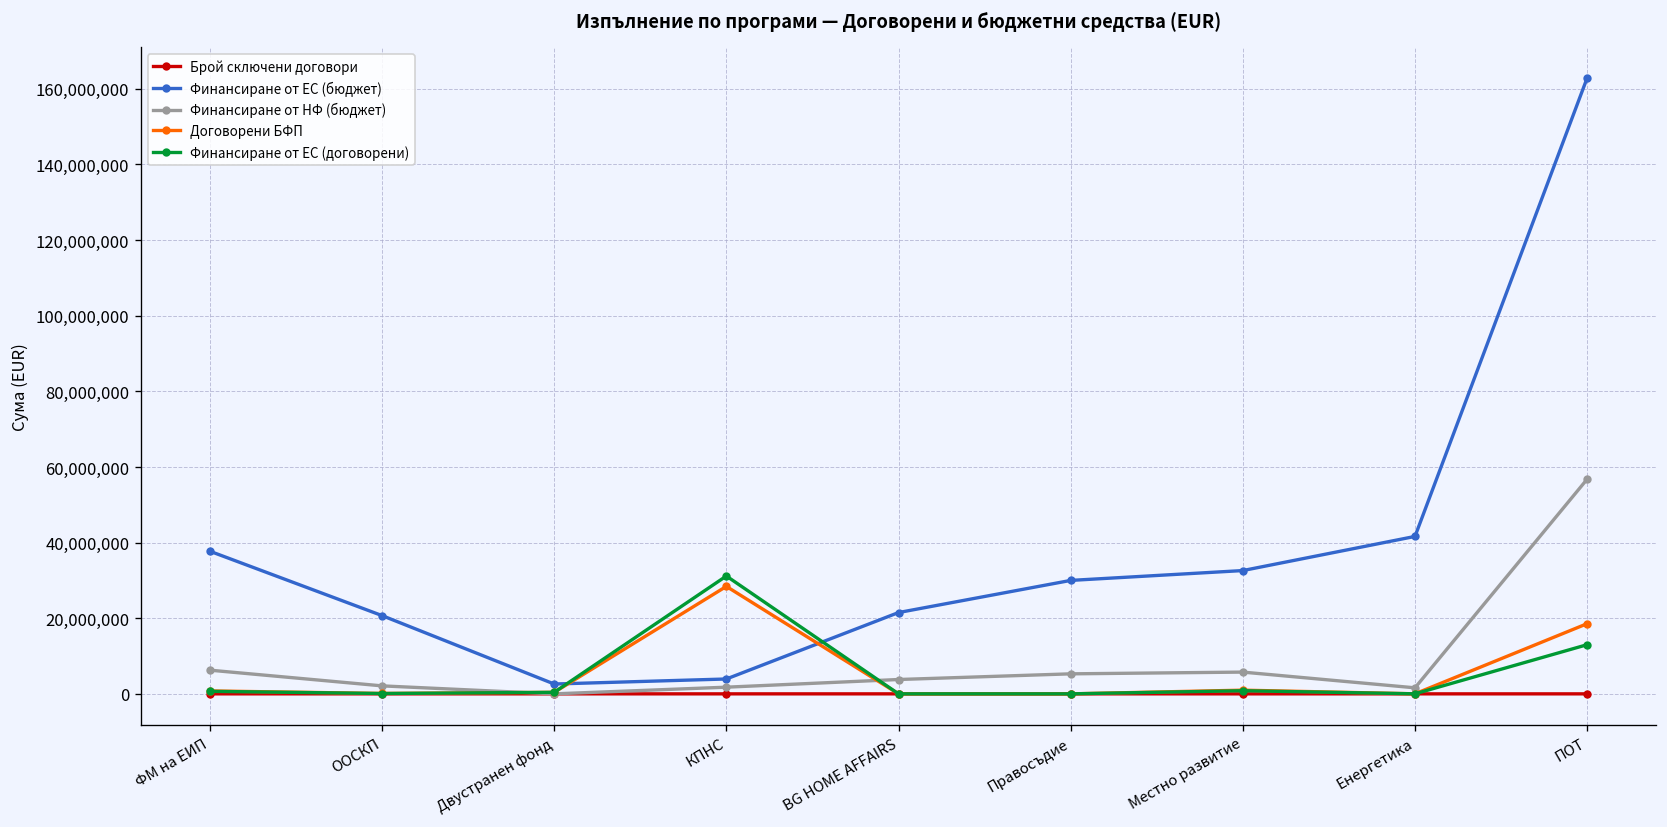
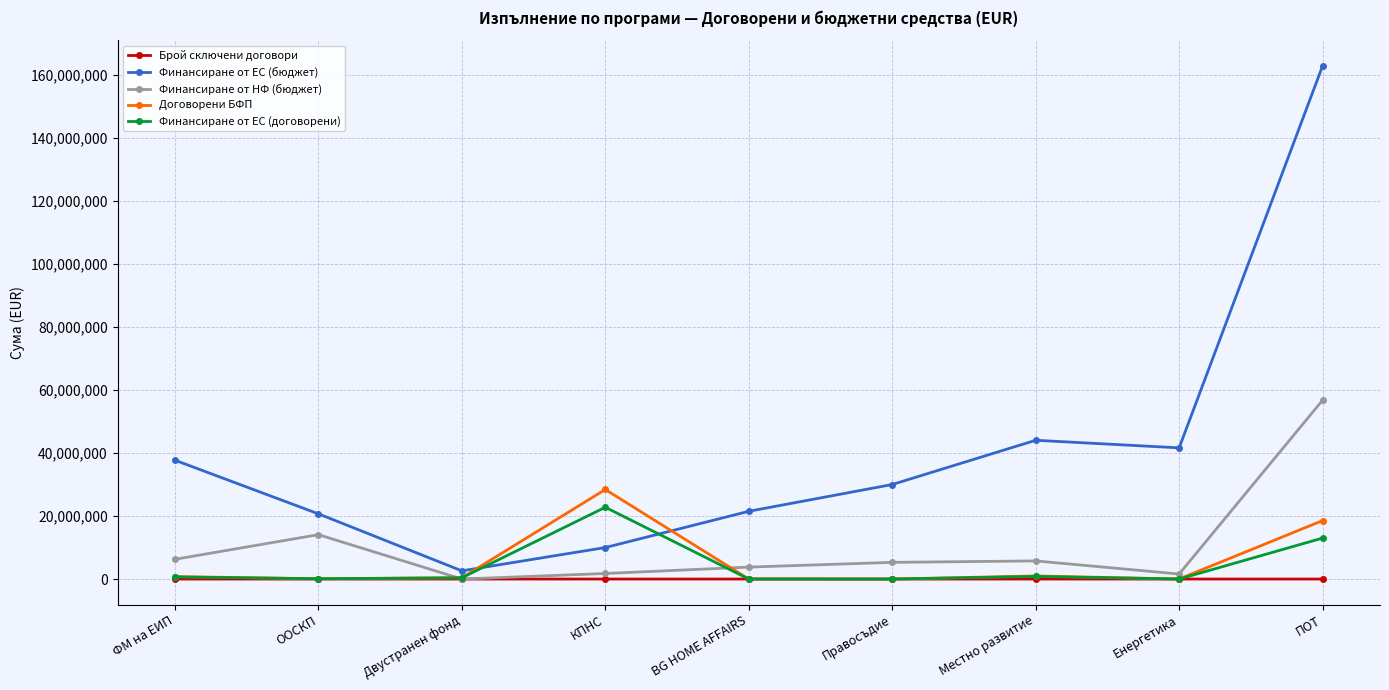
Финансиране от НФ (бюджет), ООСКП: 2,000,000 -> 14,000,000
Финансиране от ЕС (бюджет), КПНС: 4,000,000 -> 10,000,000
Финансиране от ЕС (договорени), КПНС: 31,000,000 -> 23,000,000
Финансиране от ЕС (бюджет), Местно развитие: 33,000,000 -> 44,000,000
